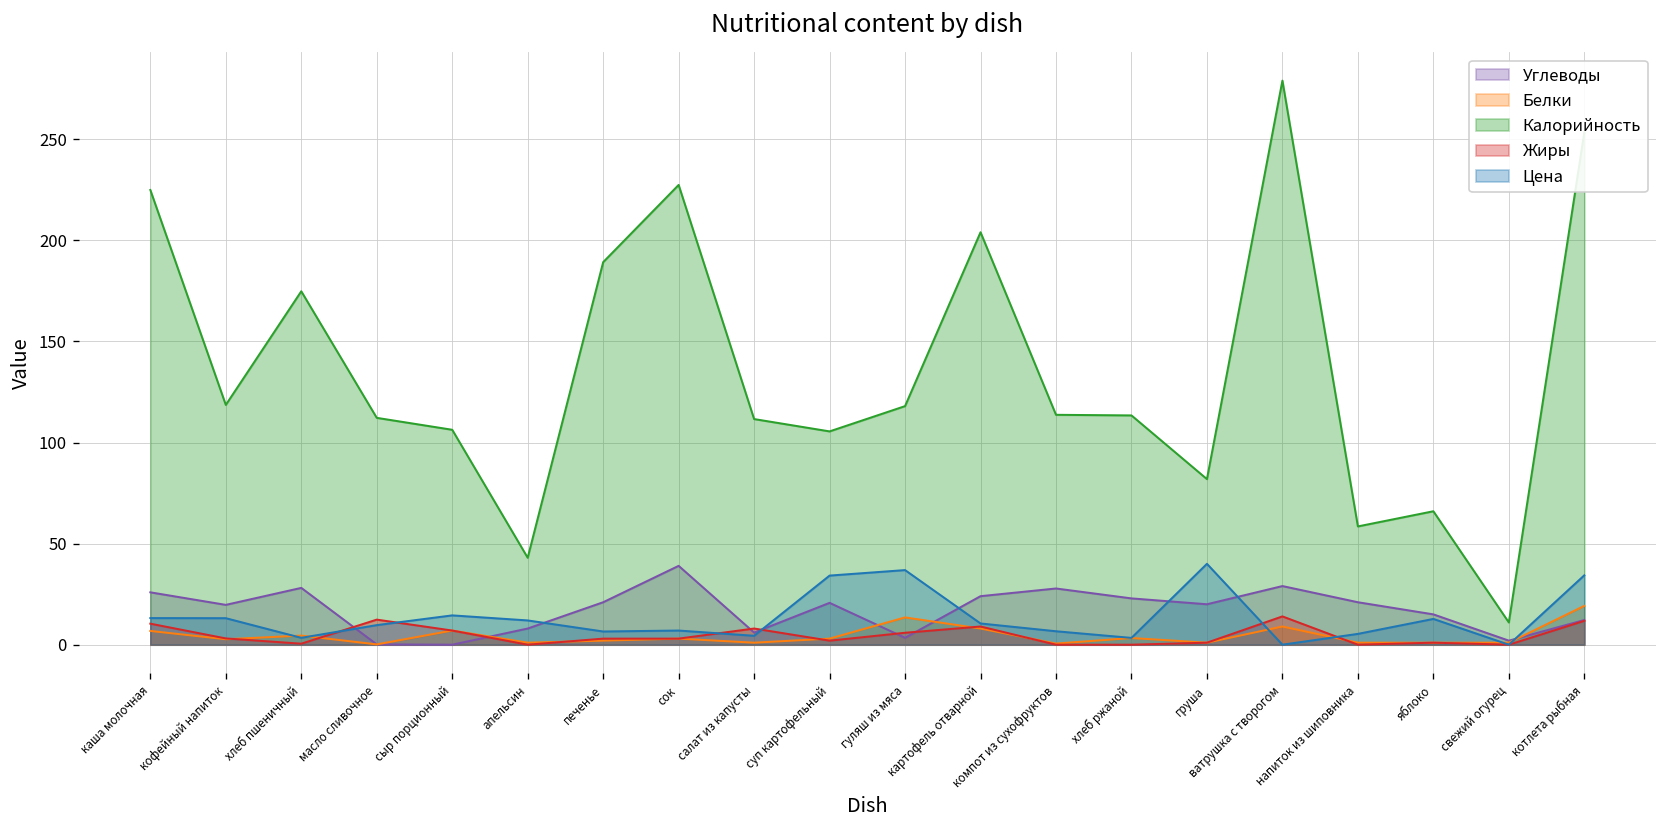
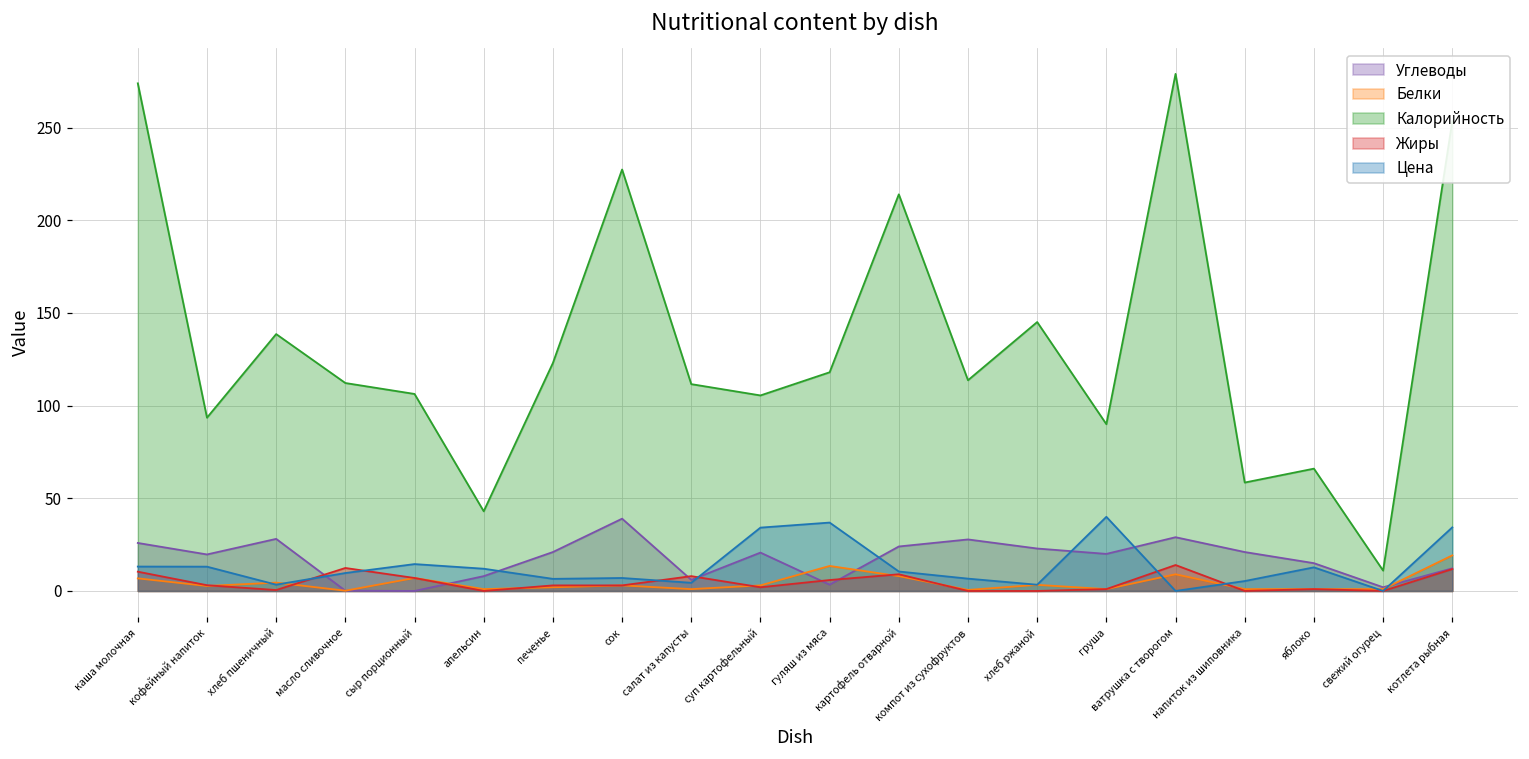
Калорийность, каша молочная: 225 -> 274
Калорийность, кофейный напиток: 119 -> 94
Калорийность, хлеб пшеничный: 175 -> 139
Калорийность, печенье: 189 -> 123
Калорийность, картофель отварной: 204 -> 214
Калорийность, хлеб ржаной: 113 -> 145
Калорийность, груша: 82 -> 90
